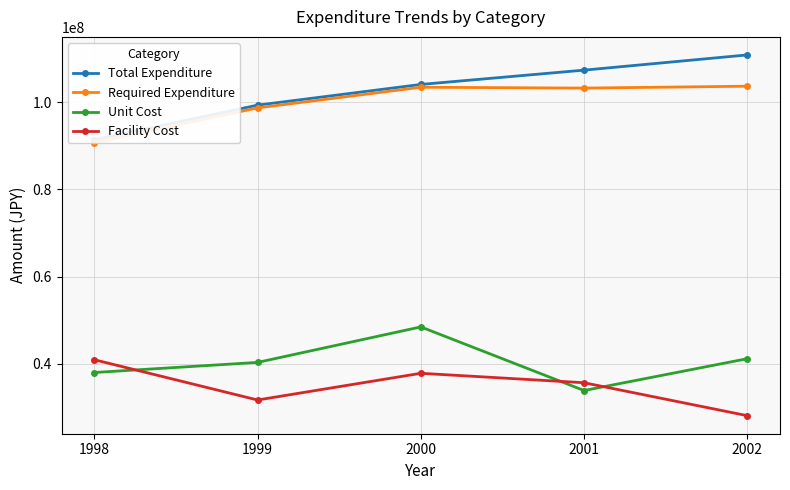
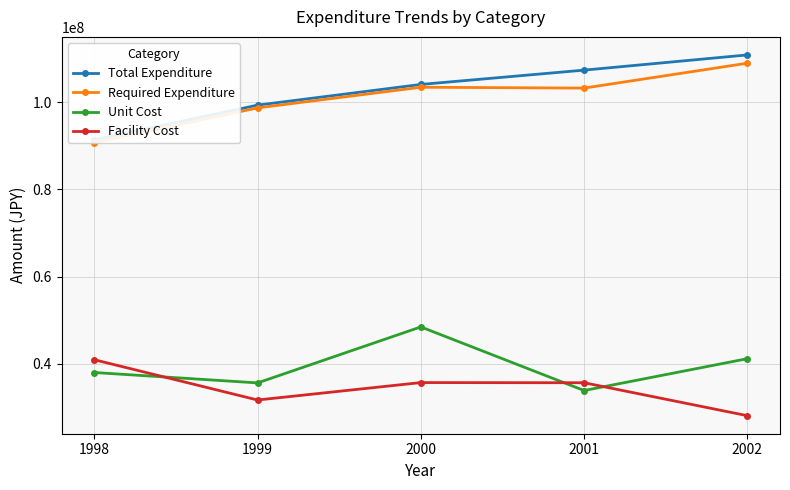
Unit Cost, 1999: 40000000 -> 36000000
Facility Cost, 2000: 38000000 -> 36000000
Required Expenditure, 2002: 104000000 -> 109000000
